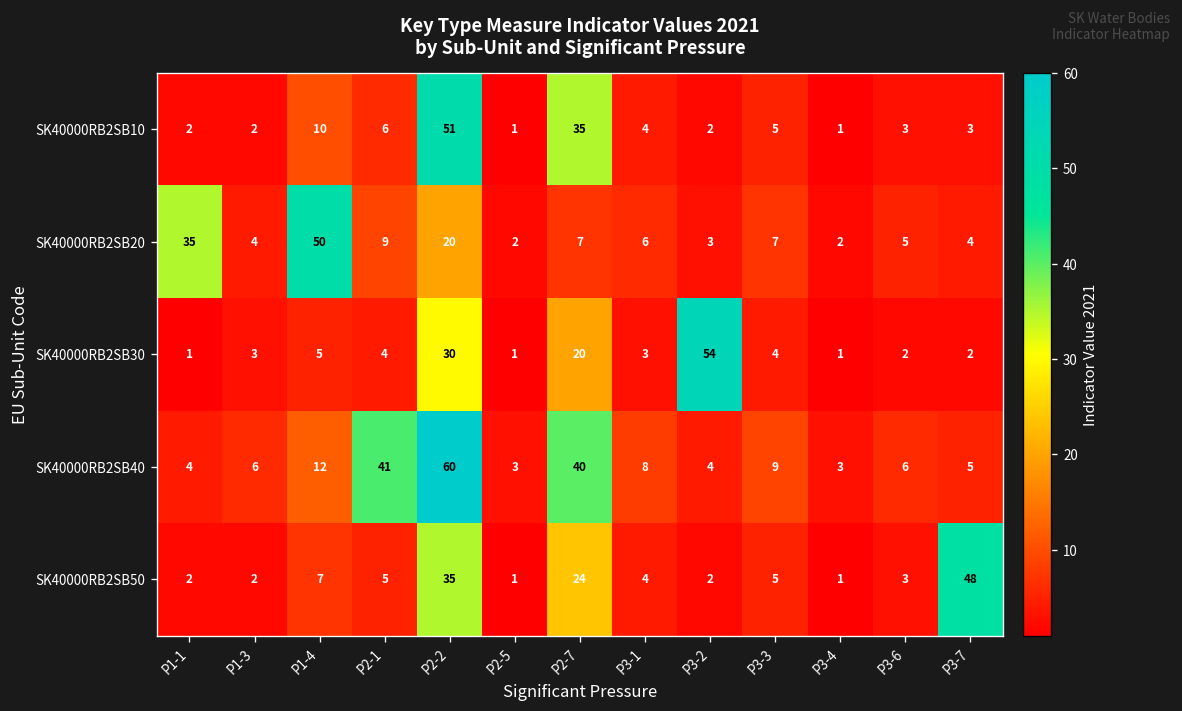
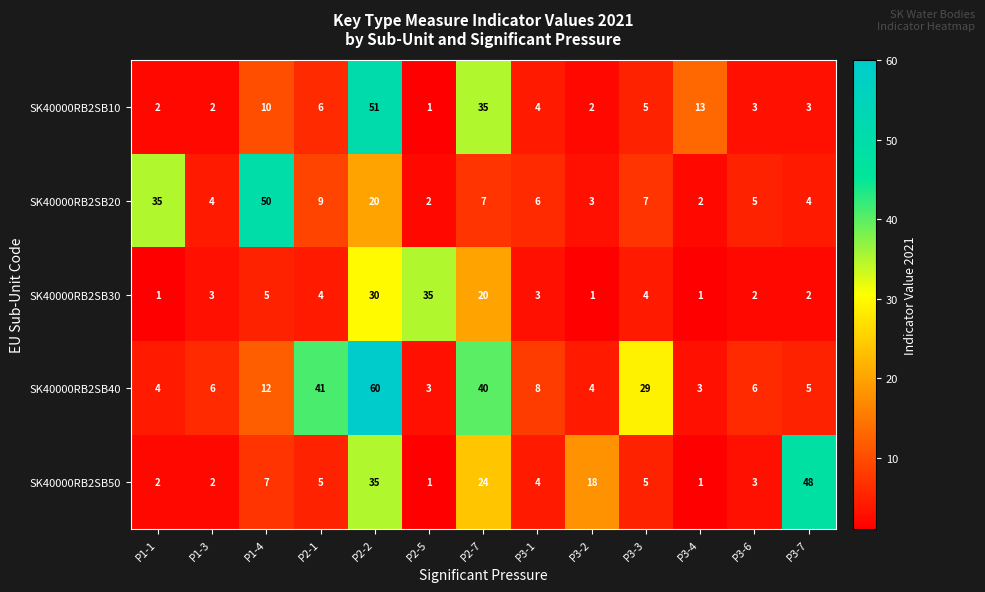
SK40000RB2SB10, P3-4: 1 -> 13
SK40000RB2SB30, P2-5: 1 -> 35
SK40000RB2SB30, P3-2: 54 -> 1
SK40000RB2SB40, P3-3: 9 -> 29
SK40000RB2SB50, P3-2: 2 -> 18
